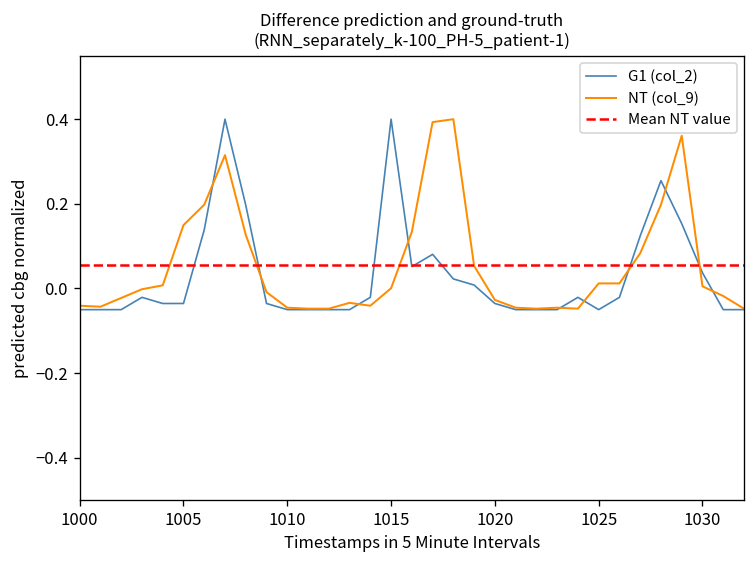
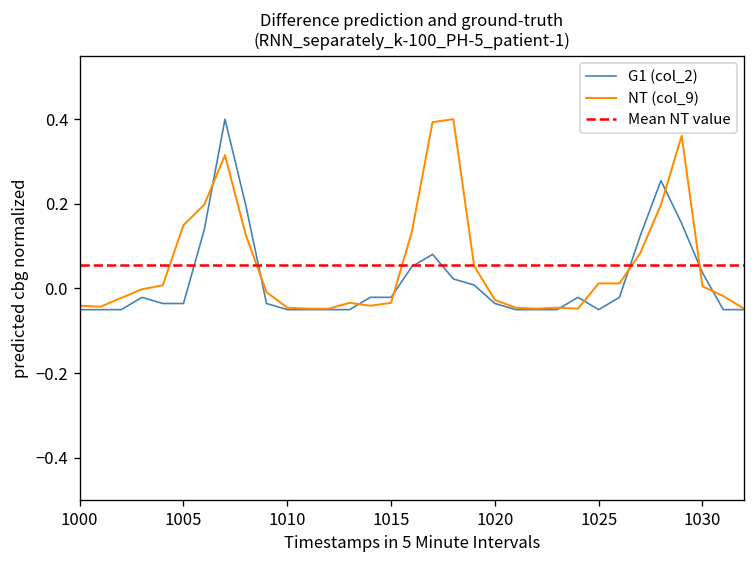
G1 (col_2), 1015: 0.40 -> -0.02
NT (col_9), 1015: 0.00 -> -0.03
